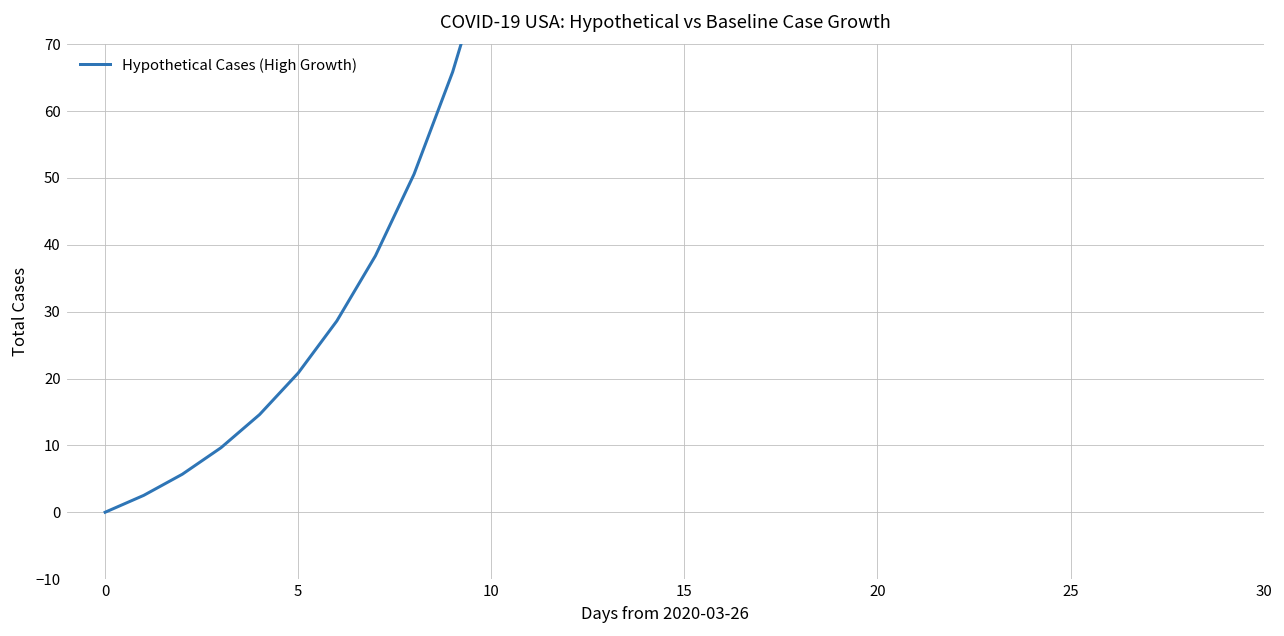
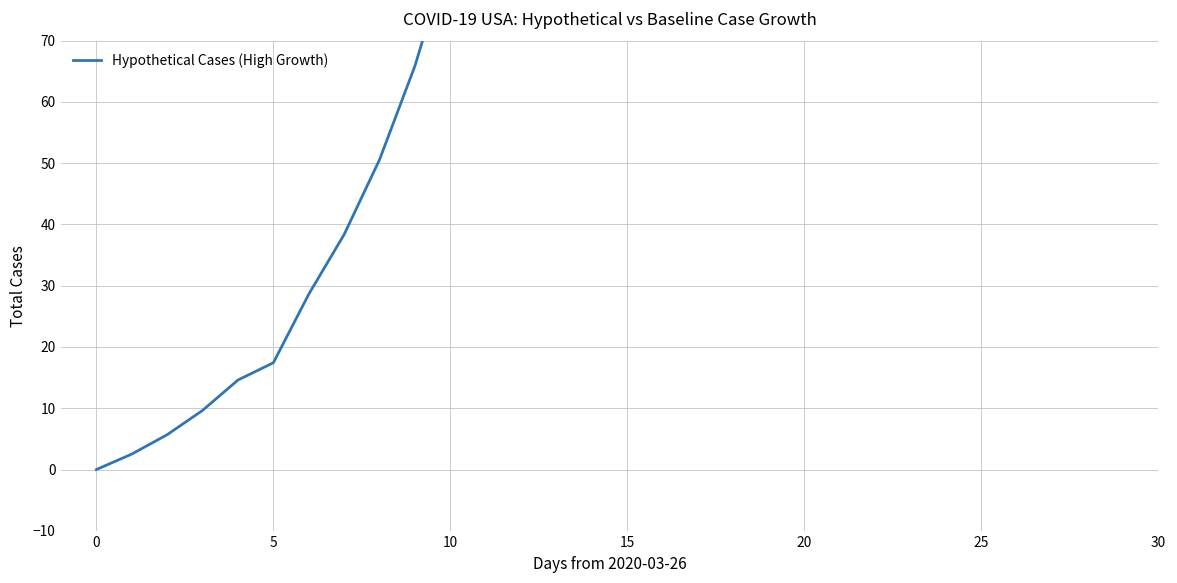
5: 21 -> 17
